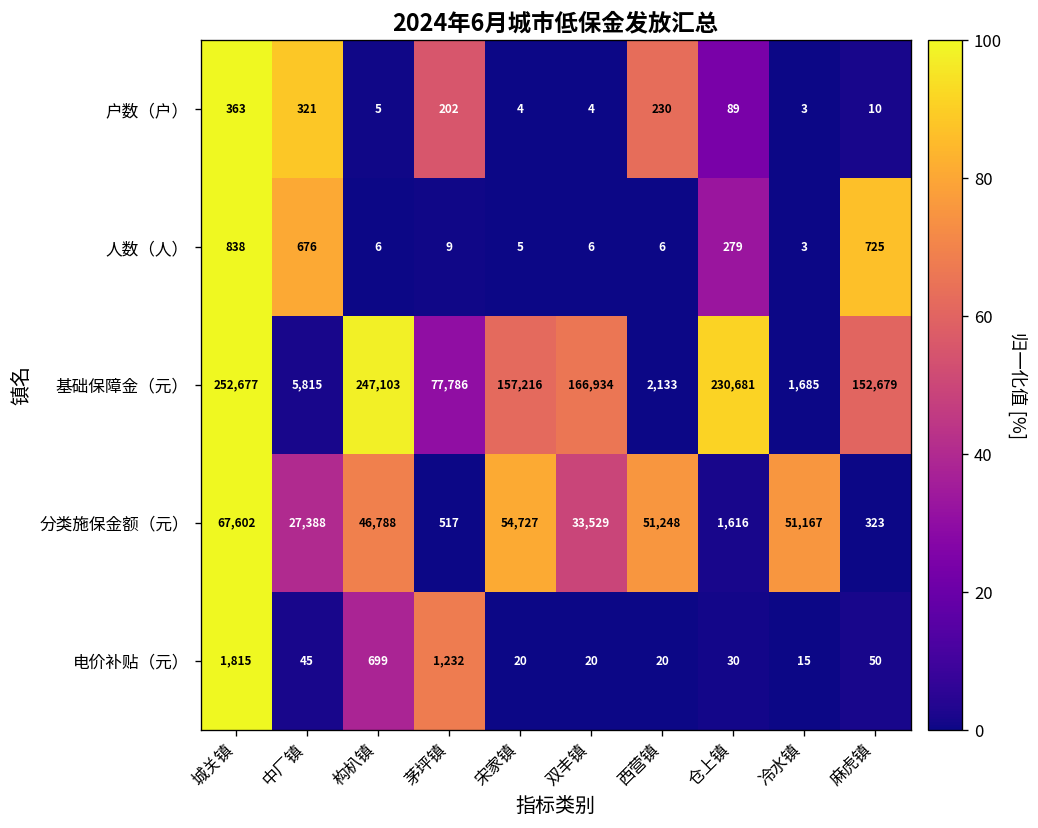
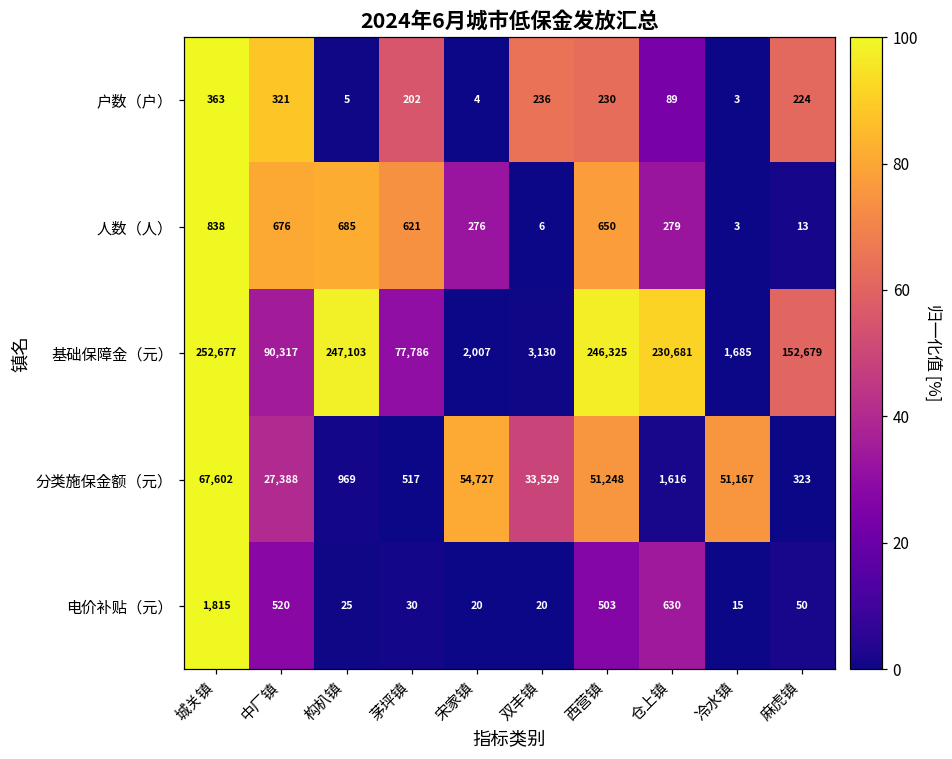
户数（户）, 双丰镇: 4 -> 236
户数（户）, 麻虎镇: 10 -> 224
人数（人）, 构朳镇: 6 -> 685
人数（人）, 茅坪镇: 9 -> 621
人数（人）, 宋家镇: 5 -> 276
人数（人）, 西营镇: 6 -> 650
人数（人）, 麻虎镇: 725 -> 13
基础保障金（元）, 中厂镇: 5,815 -> 90,317
基础保障金（元）, 宋家镇: 157,216 -> 2,007
基础保障金（元）, 双丰镇: 166,934 -> 3,130
基础保障金（元）, 西营镇: 2,133 -> 246,325
分类施保金额（元）, 构朳镇: 46,788 -> 969
电价补贴（元）, 中厂镇: 45 -> 520
电价补贴（元）, 构朳镇: 699 -> 25
电价补贴（元）, 茅坪镇: 1,232 -> 30
电价补贴（元）, 西营镇: 20 -> 503
电价补贴（元）, 仓上镇: 30 -> 630
